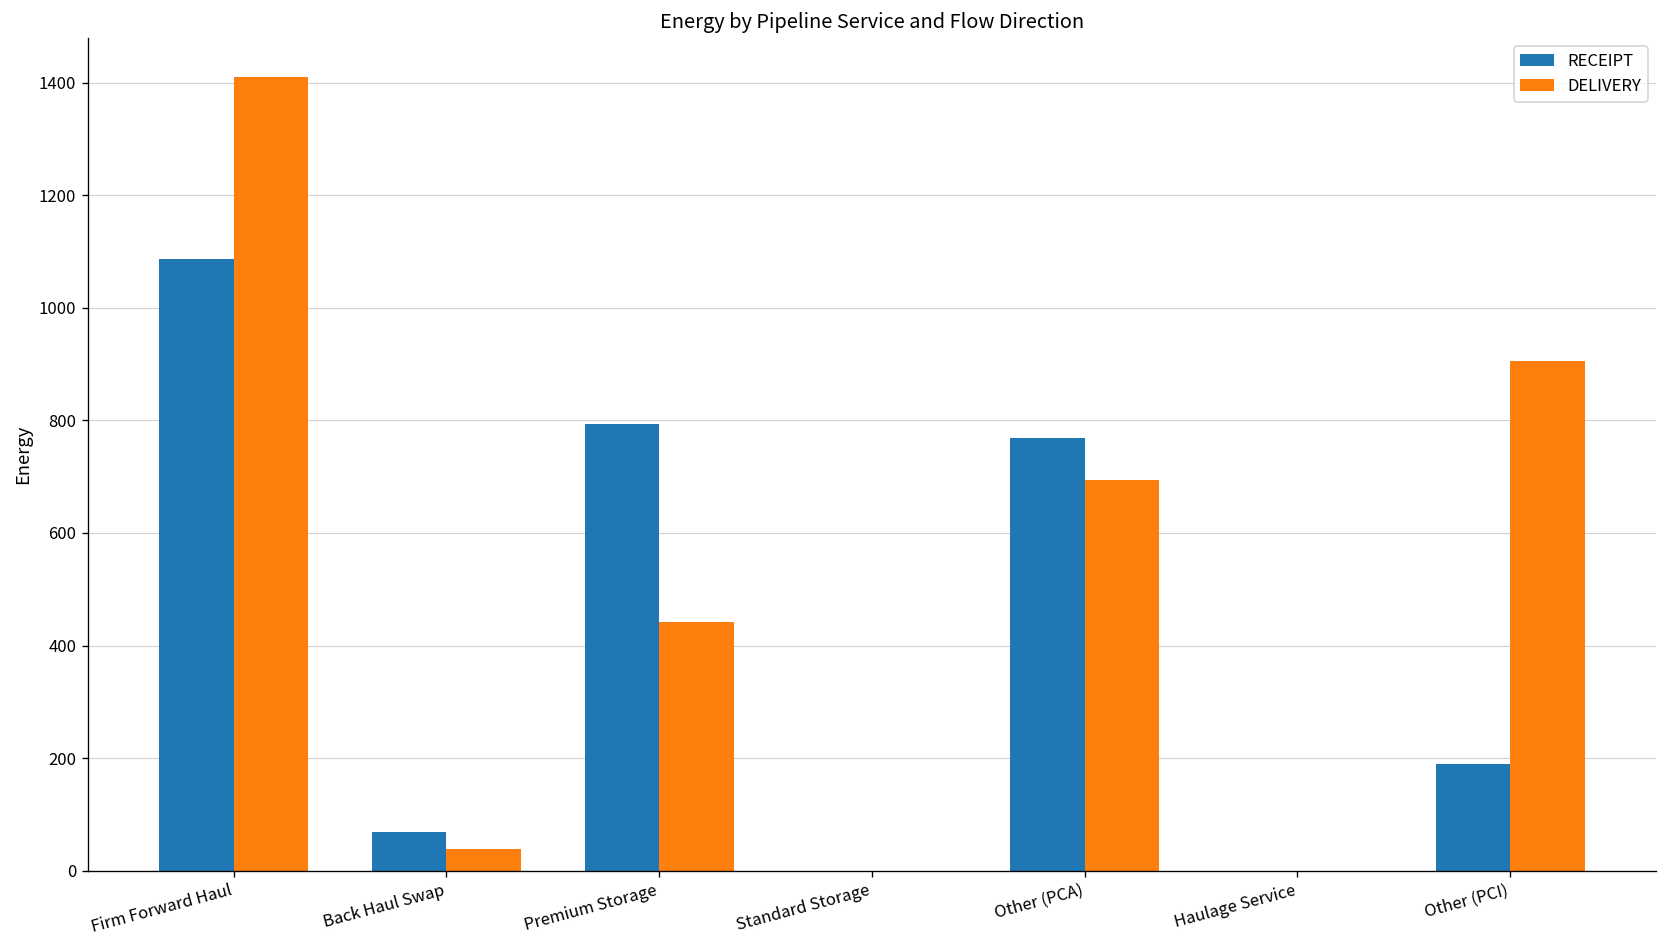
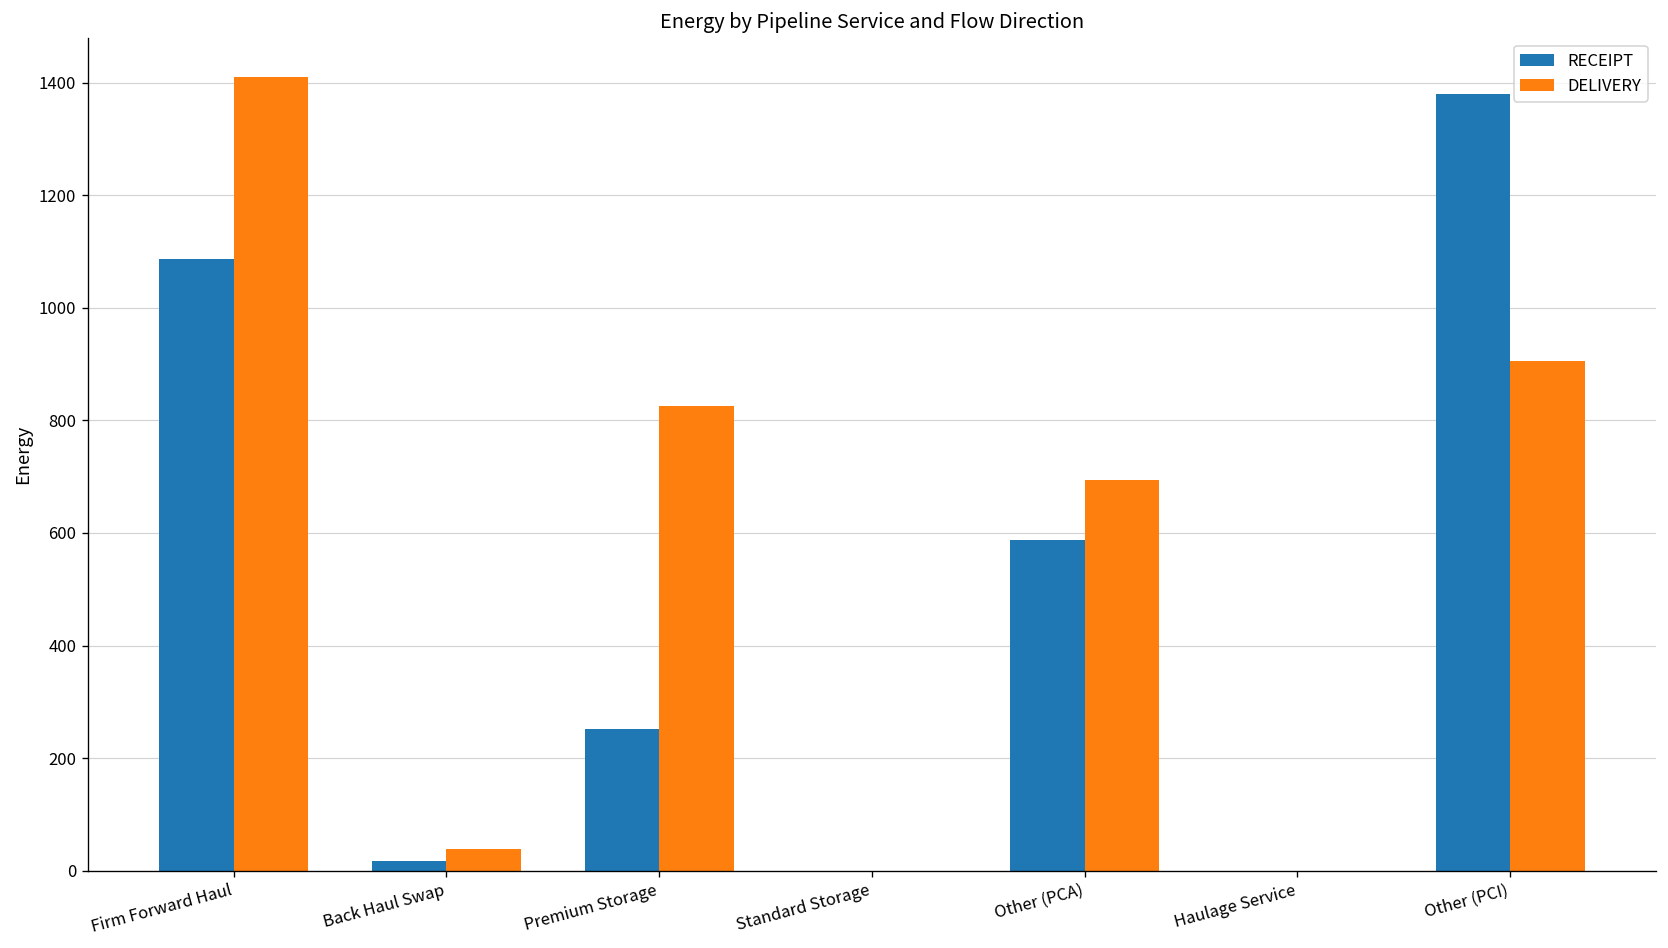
RECEIPT, Back Haul Swap: 70 -> 20
RECEIPT, Premium Storage: 790 -> 250
DELIVERY, Premium Storage: 440 -> 830
RECEIPT, Other (PCA): 770 -> 590
RECEIPT, Other (PCI): 190 -> 1380
